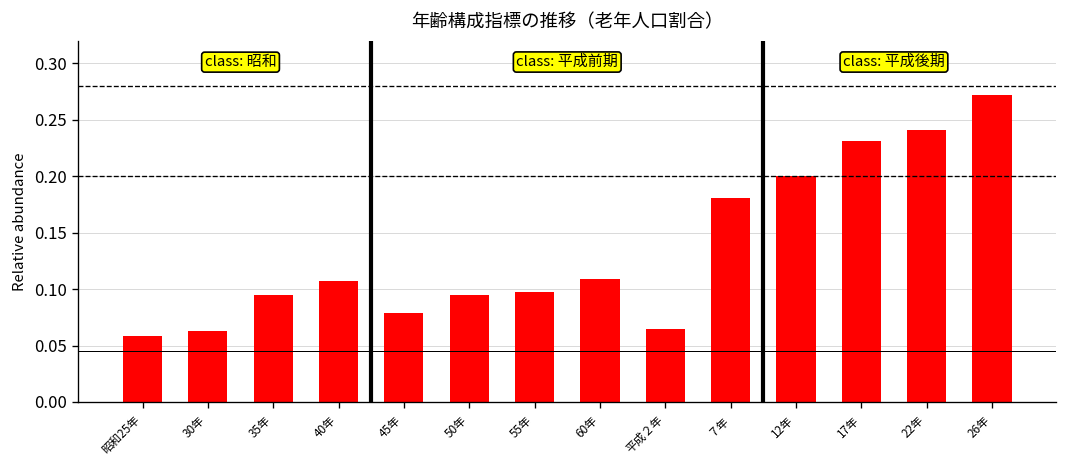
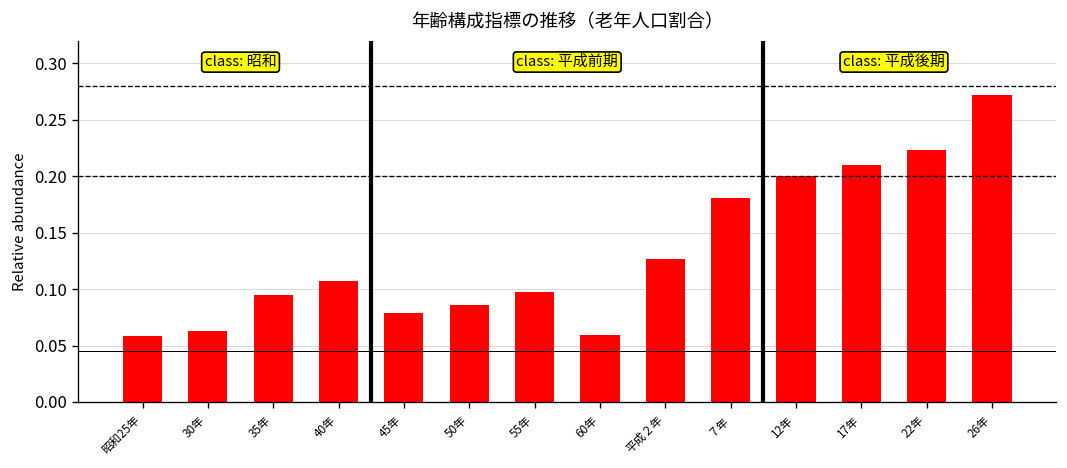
50年: 0.10 -> 0.09
60年: 0.11 -> 0.06
平成２年: 0.07 -> 0.13
17年: 0.23 -> 0.21
22年: 0.24 -> 0.22
